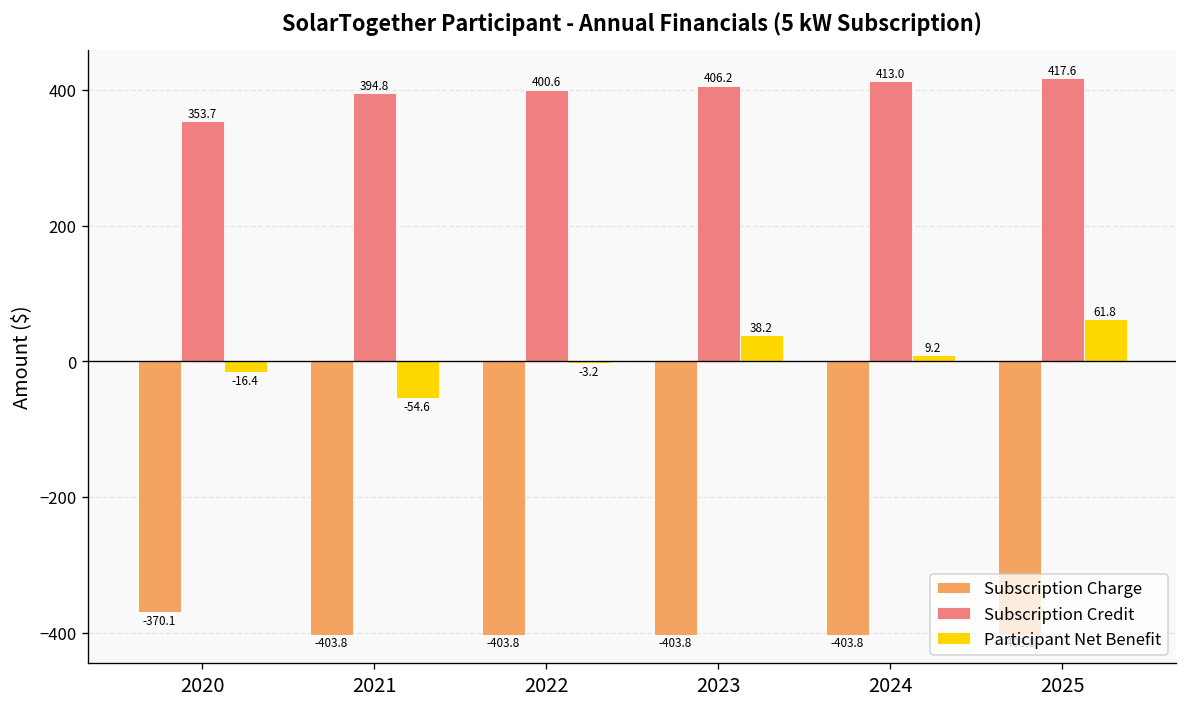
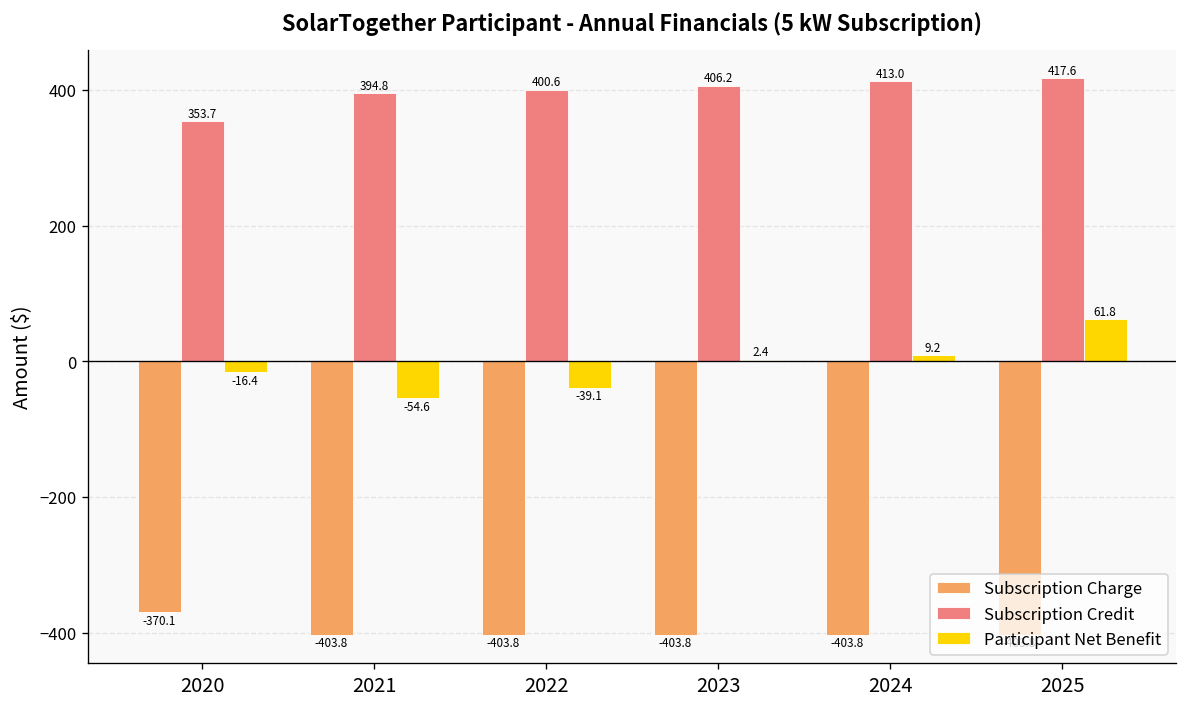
Participant Net Benefit, 2022: -3.2 -> -39.1
Participant Net Benefit, 2023: 38.2 -> 2.4
